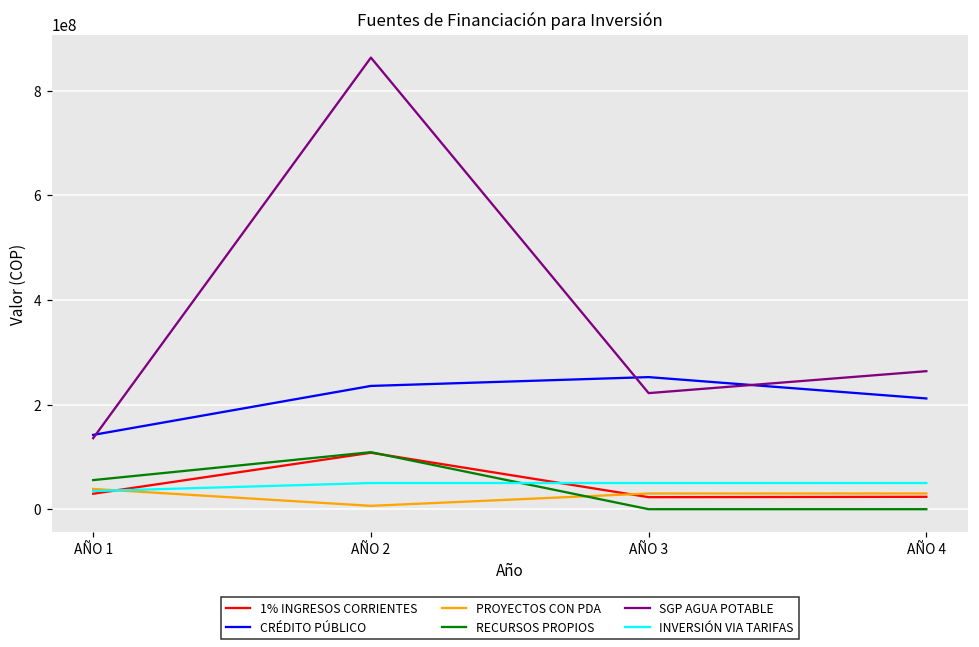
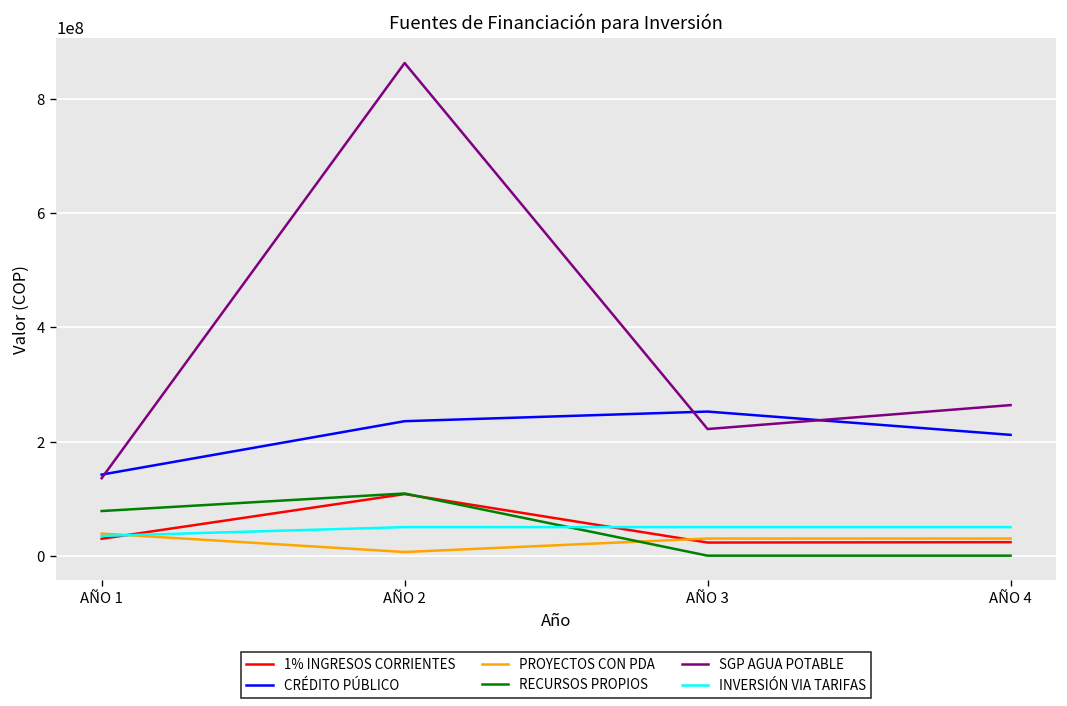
RECURSOS PROPIOS, AÑO 1: 60000000 -> 80000000
